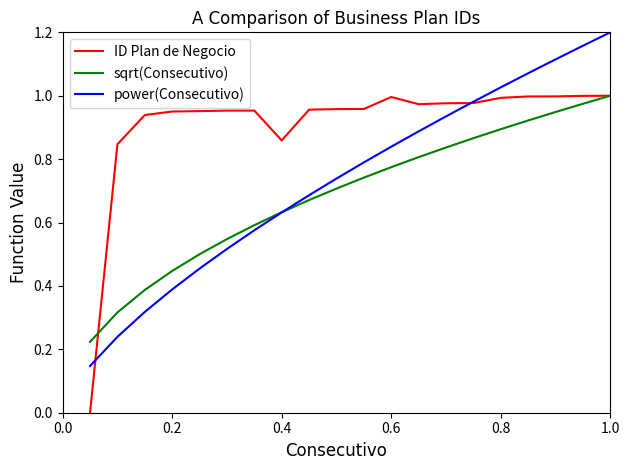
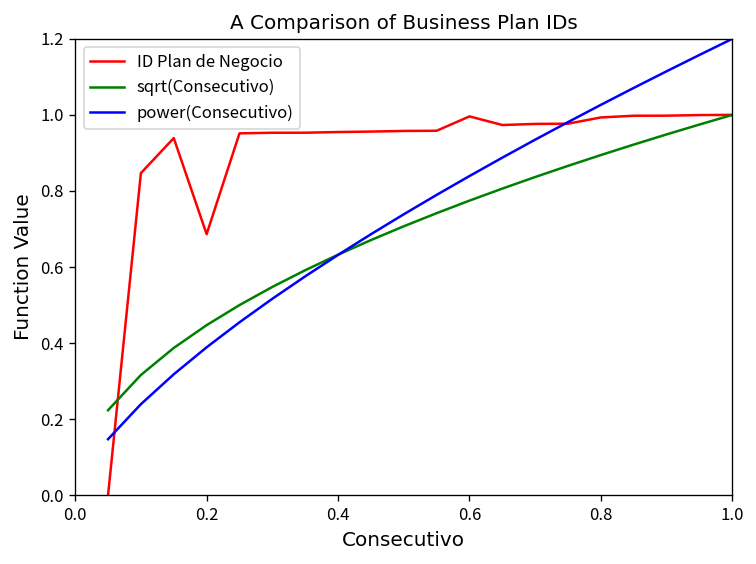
ID Plan de Negocio, 0.2: 0.95 -> 0.69
ID Plan de Negocio, 0.4: 0.86 -> 0.95
